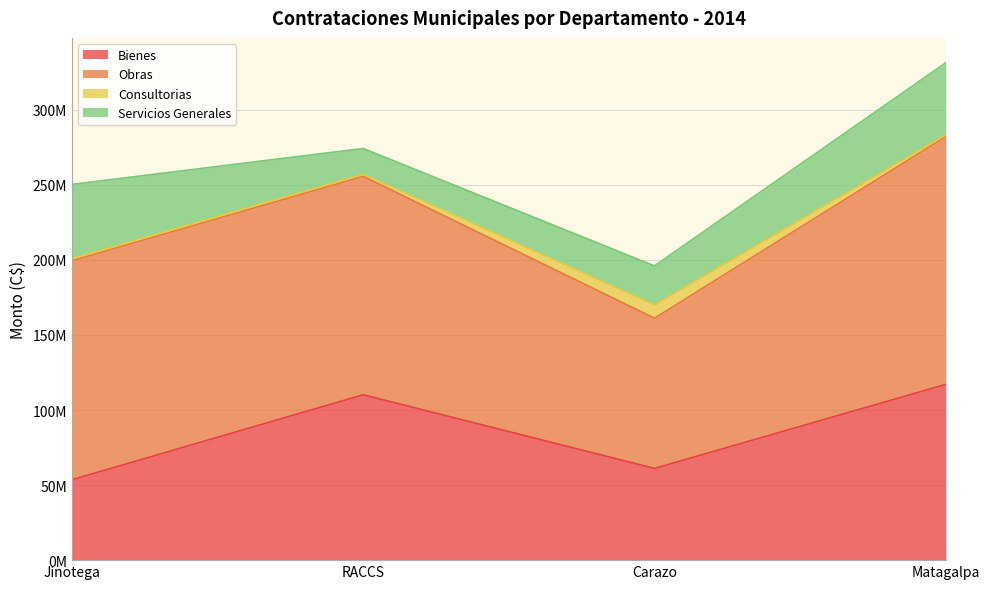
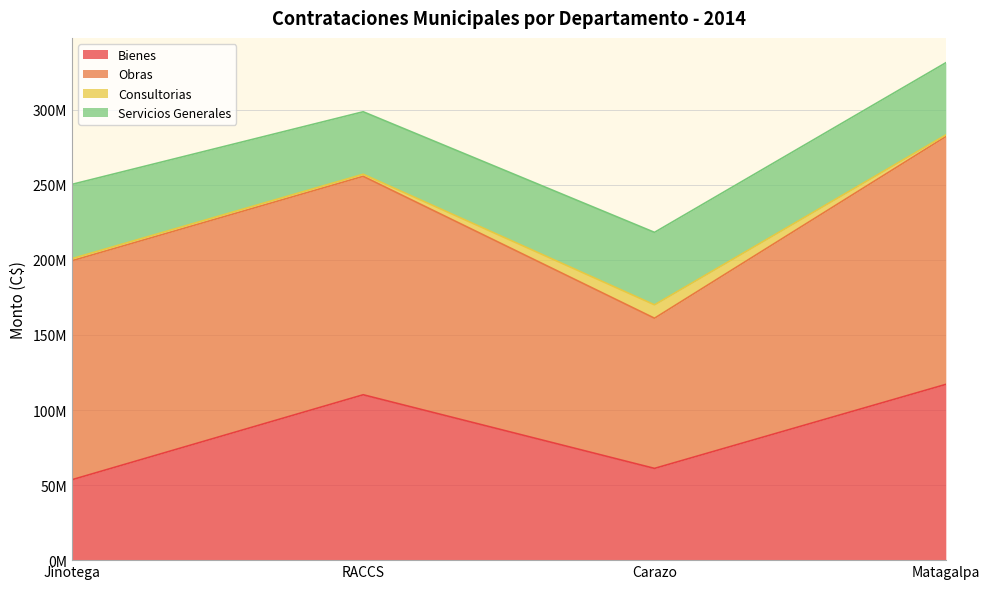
Servicios Generales, RACCS: 17000000 -> 42000000
Servicios Generales, Carazo: 26000000 -> 48000000
